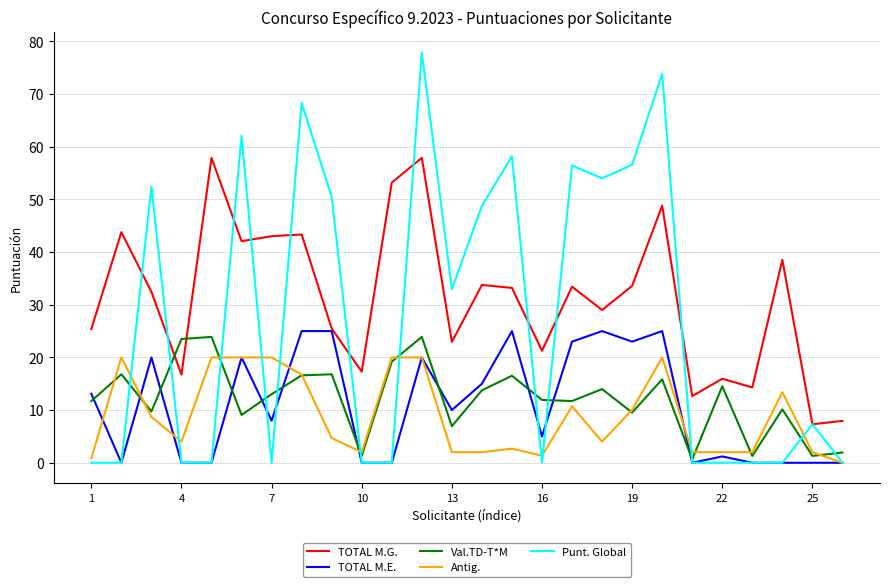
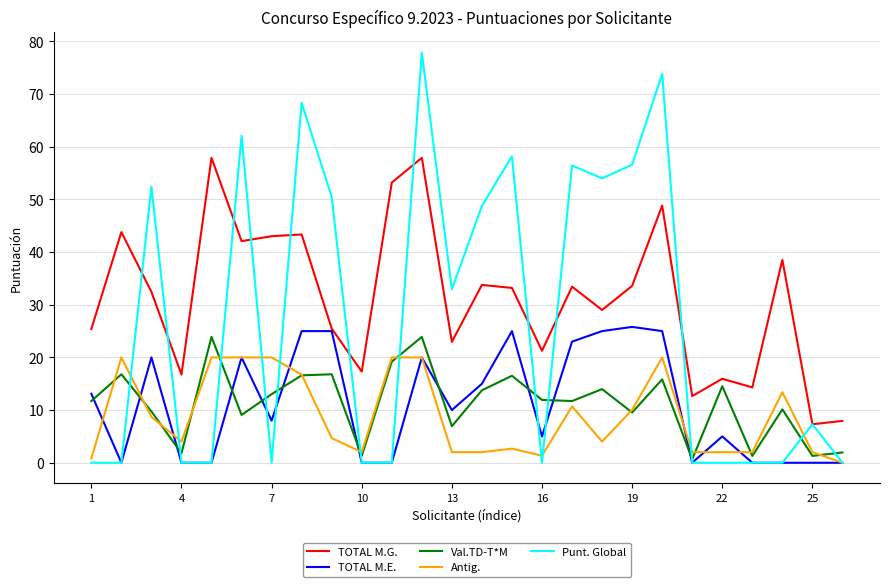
Val.TD-T*M, 4: 24 -> 2
TOTAL M.E., 19: 23 -> 26
TOTAL M.E., 22: 1 -> 5
